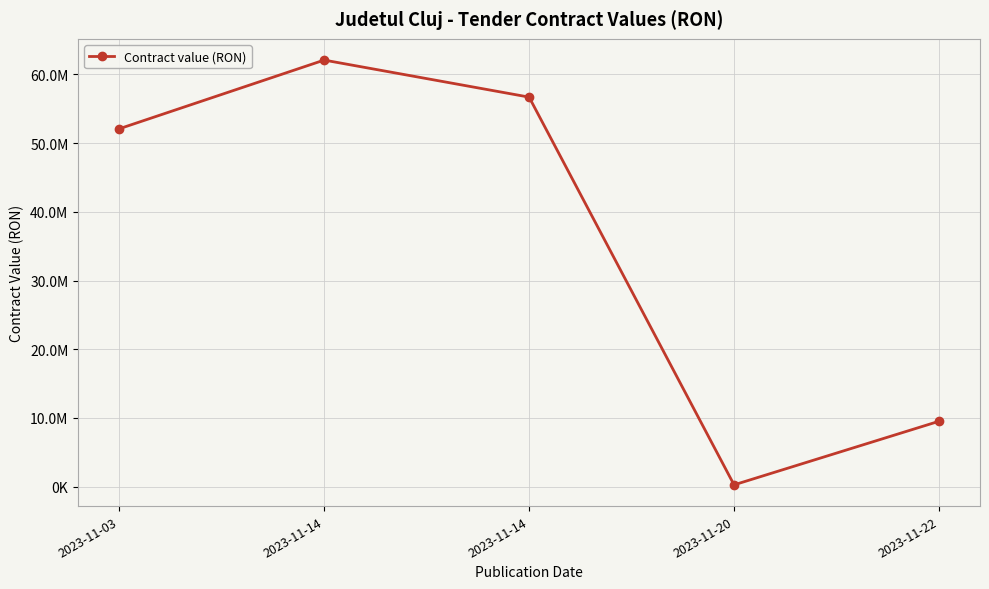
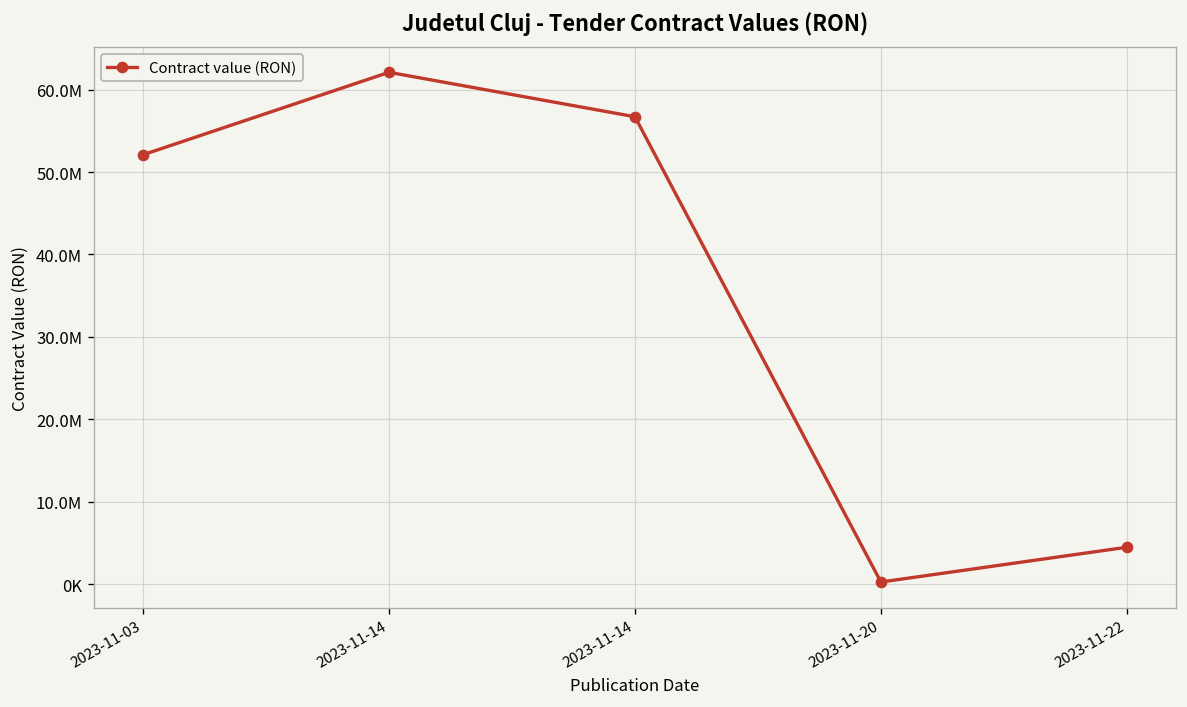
2023-11-22: 10000000 -> 4000000
